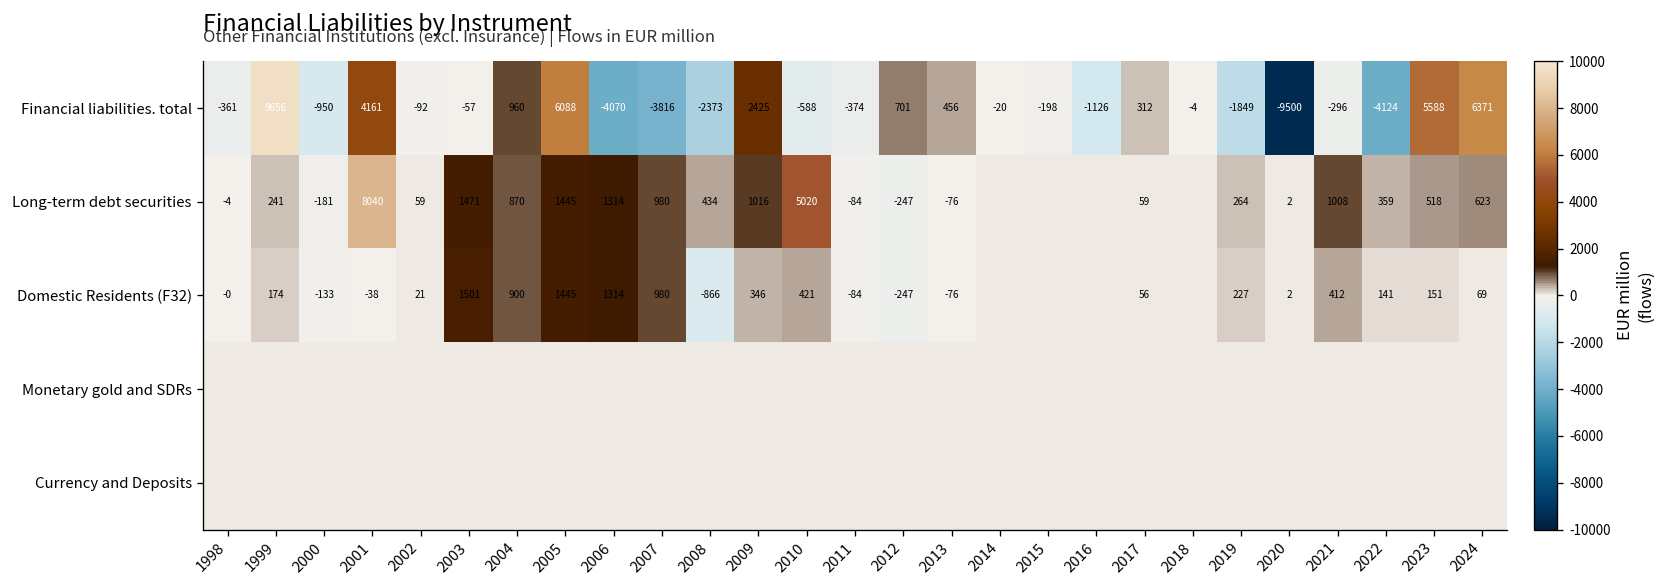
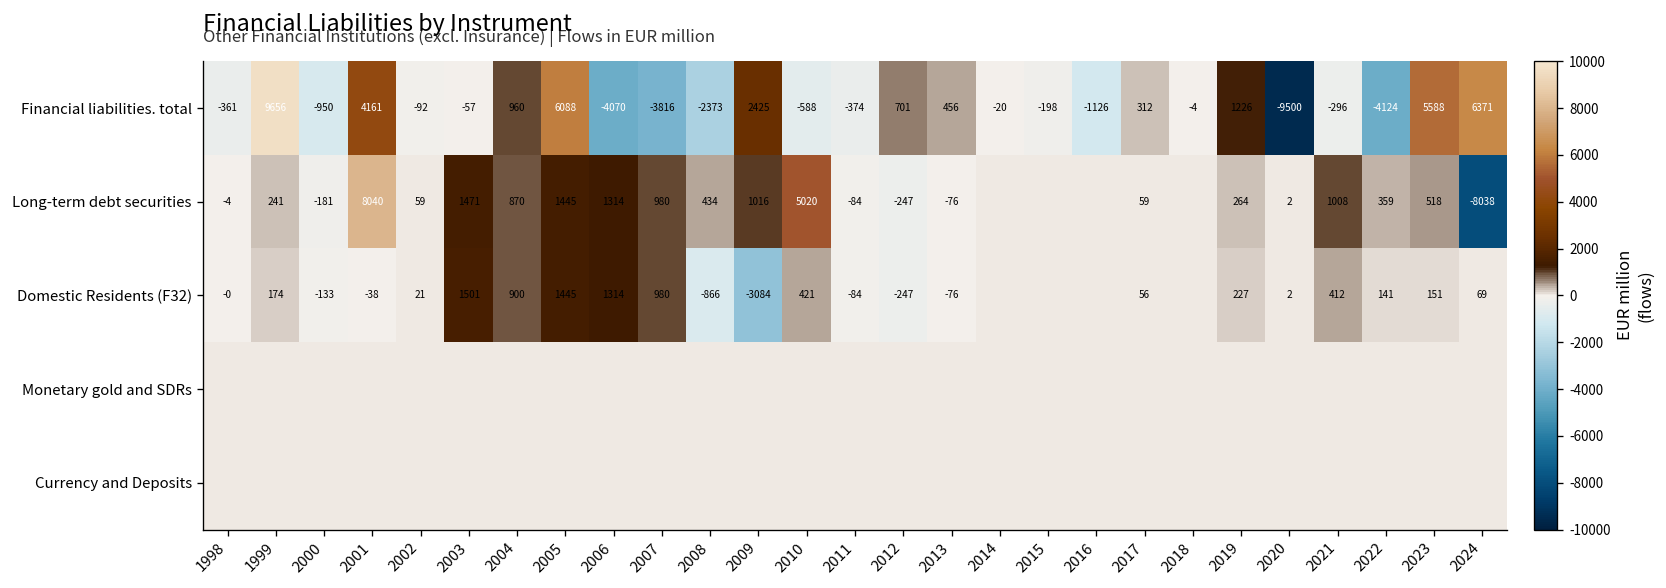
Financial liabilities. total, 2019: -1849 -> 1226
Long-term debt securities, 2024: 623 -> -8038
Domestic Residents (F32), 2009: 346 -> -3084
